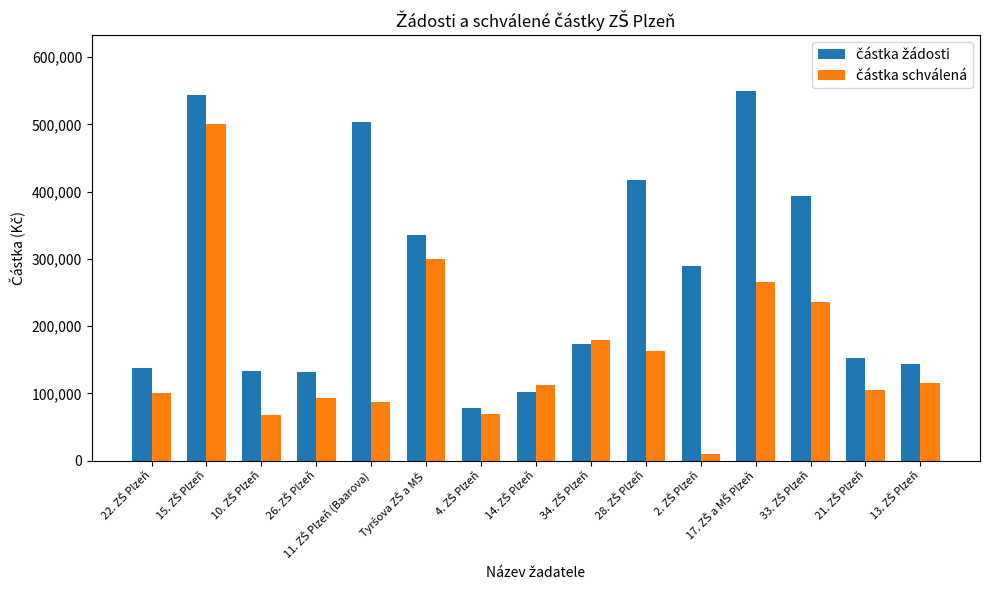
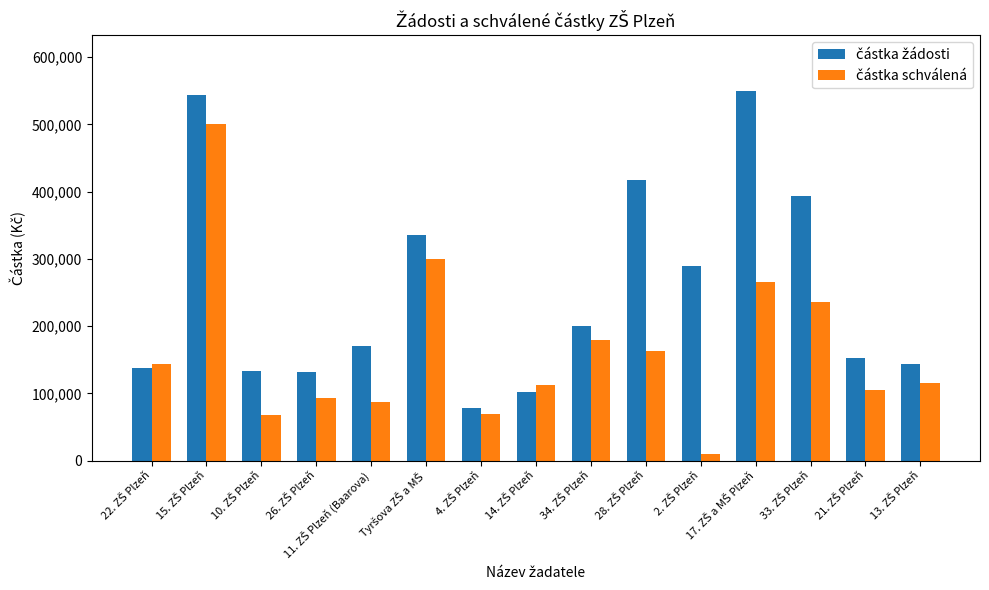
částka schválená, 22. ZŠ Plzeň: 100,000 -> 140,000
částka žádosti, 11. ZŠ Plzeň (Baarova): 500,000 -> 170,000
částka žádosti, 34. ZŠ Plzeň: 170,000 -> 200,000
